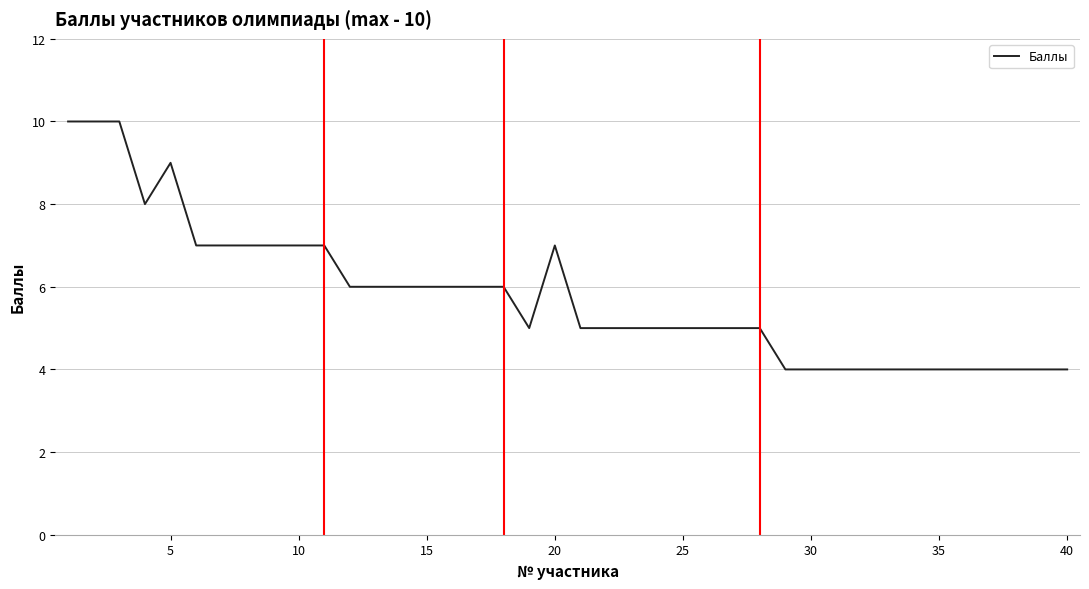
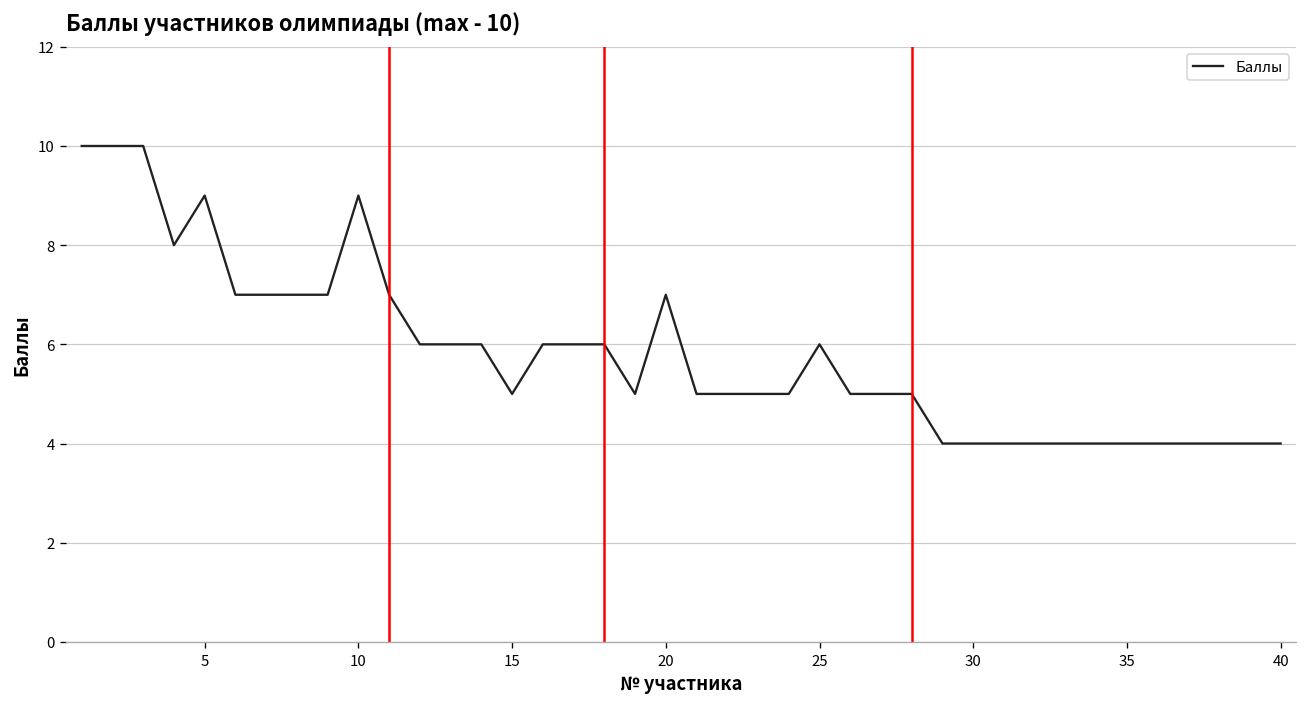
10: 7 -> 9
15: 6 -> 5
25: 5 -> 6
